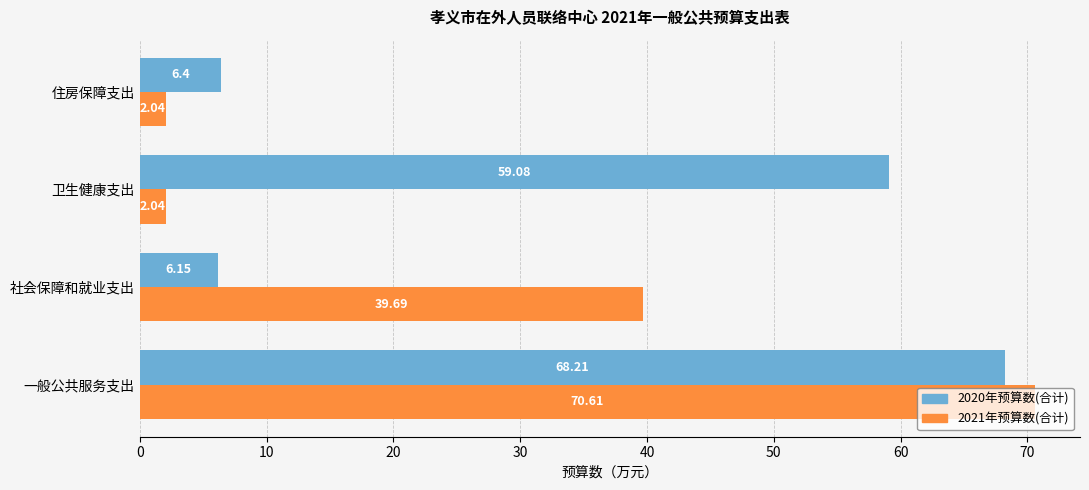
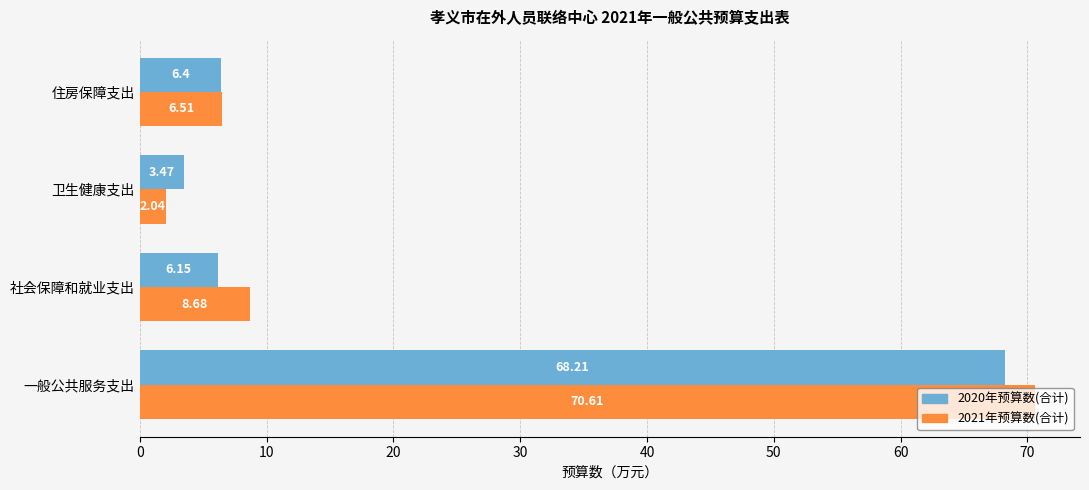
2021年预算数(合计), 住房保障支出: 2.04 -> 6.51
2020年预算数(合计), 卫生健康支出: 59.08 -> 3.47
2021年预算数(合计), 社会保障和就业支出: 39.69 -> 8.68
